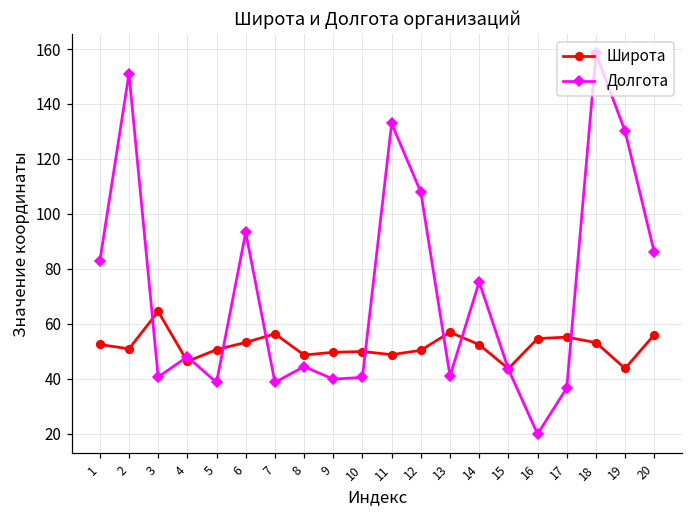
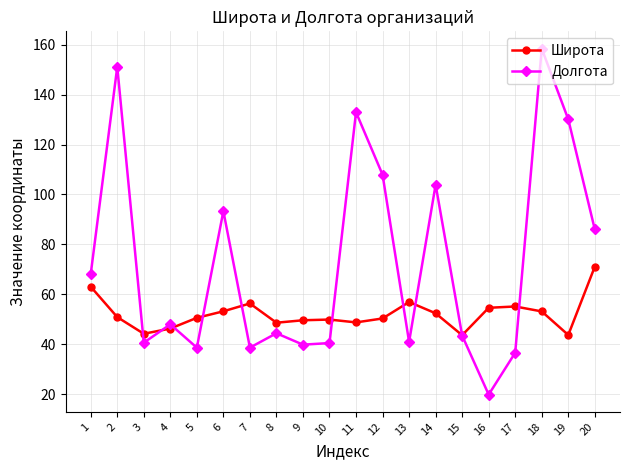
Широта, 1: 52 -> 63
Долгота, 1: 83 -> 68
Широта, 3: 65 -> 44
Долгота, 14: 75 -> 104
Широта, 20: 56 -> 71
